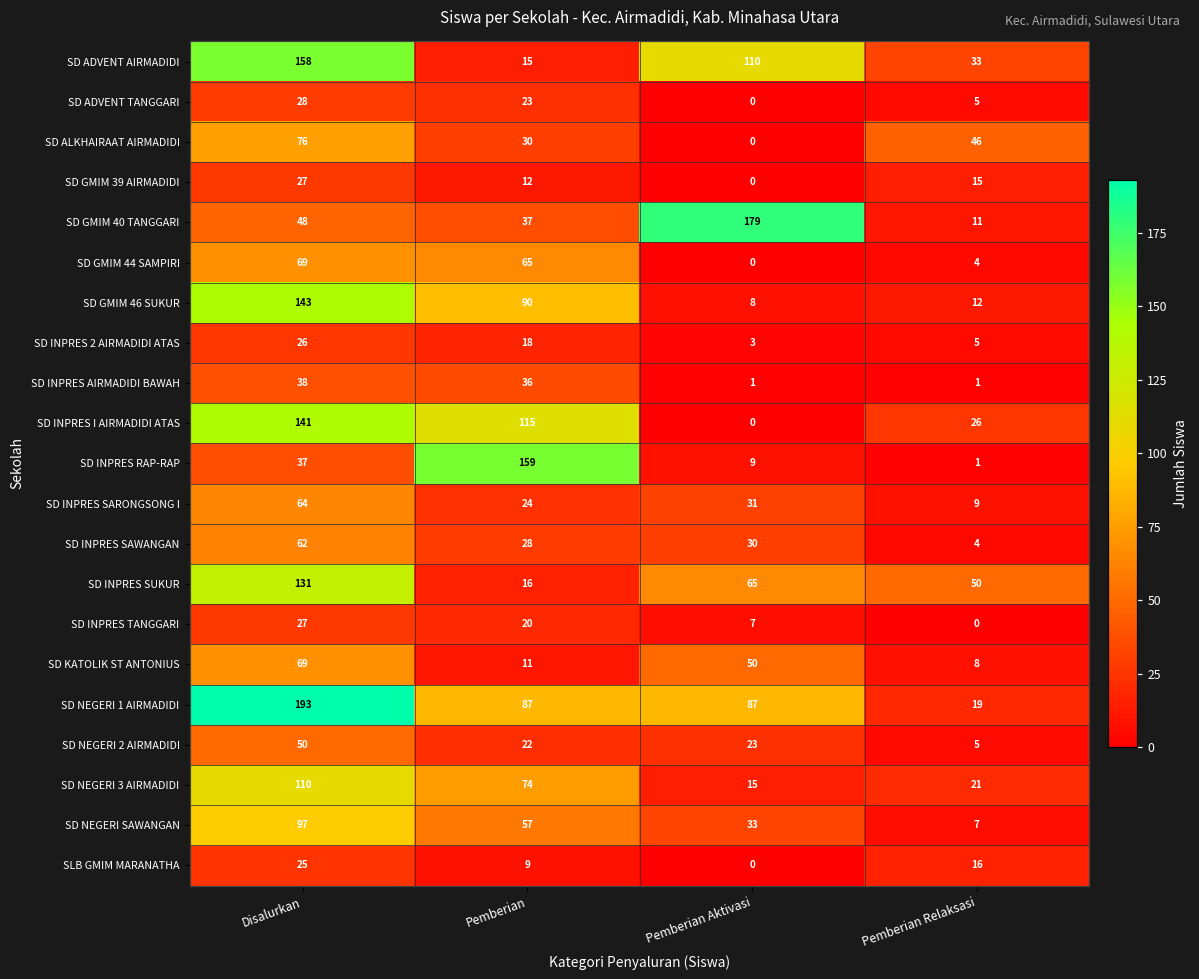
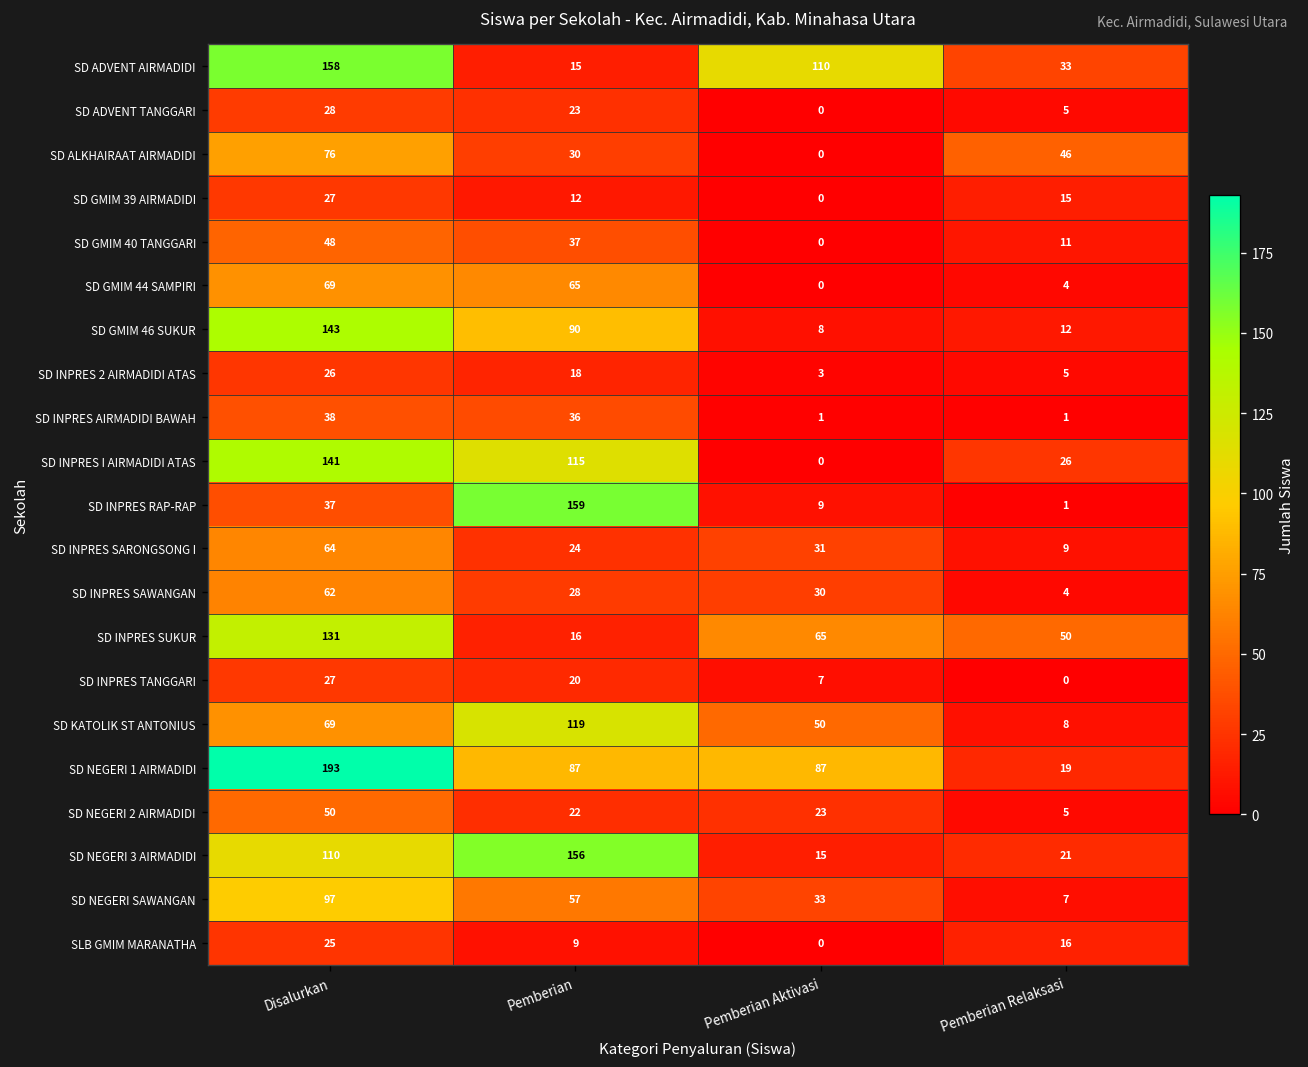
SD GMIM 40 TANGGARI, Pemberian Aktivasi: 179 -> 0
SD KATOLIK ST ANTONIUS, Pemberian: 11 -> 119
SD NEGERI 3 AIRMADIDI, Pemberian: 74 -> 156
